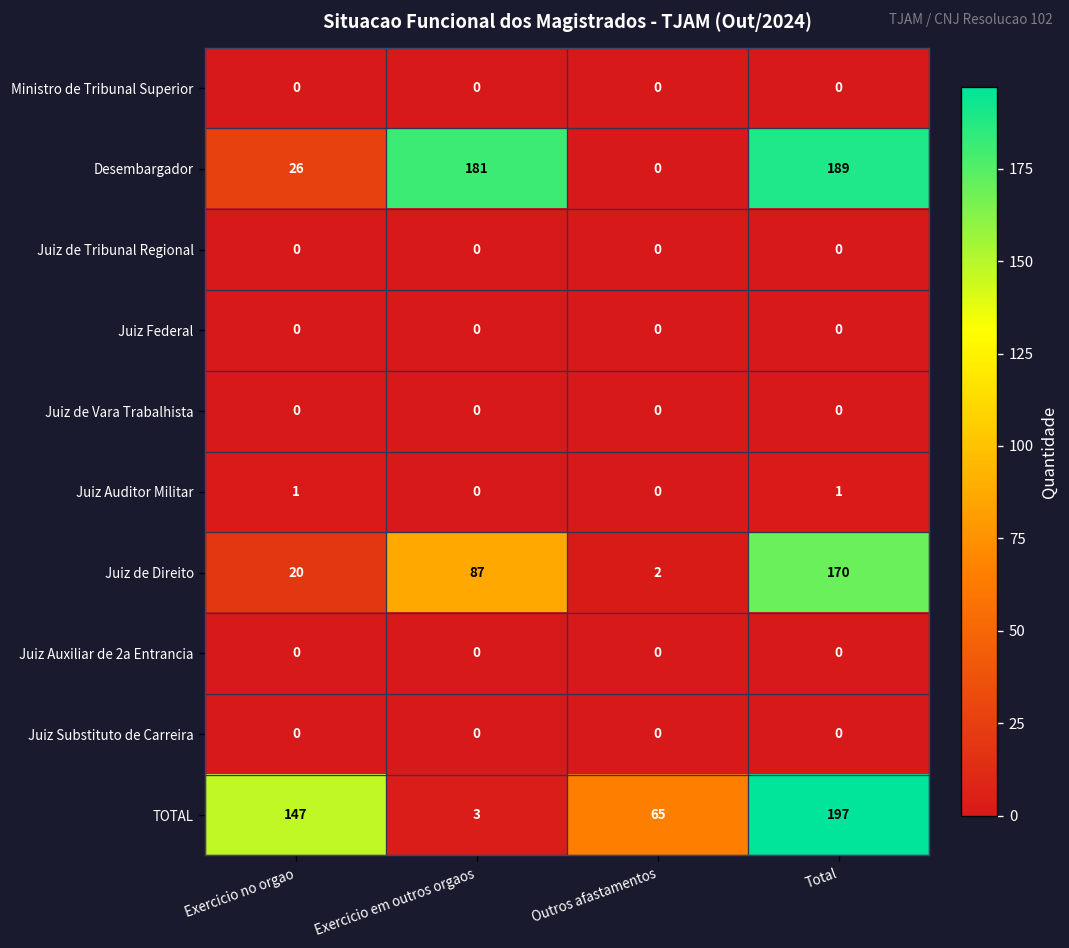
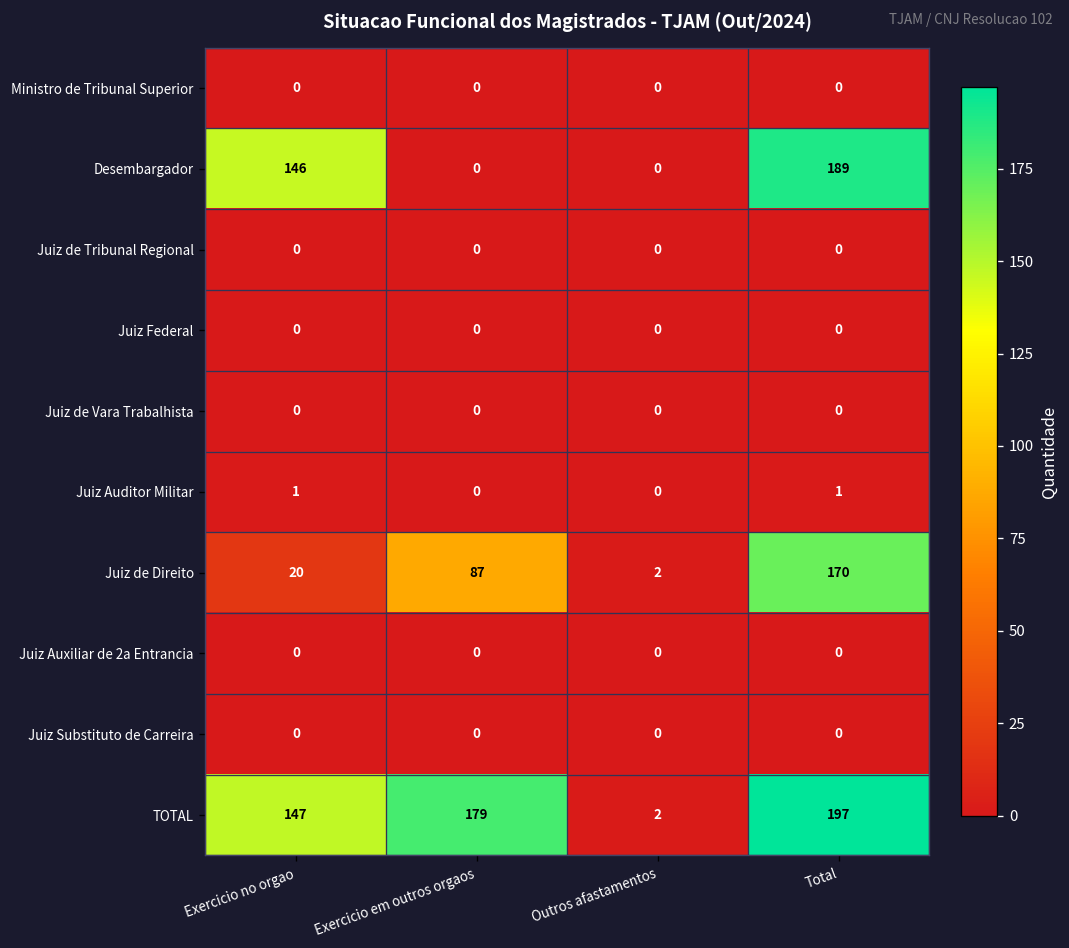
Desembargador, Exercicio no orgao: 26 -> 146
Desembargador, Exercicio em outros orgaos: 181 -> 0
TOTAL, Exercicio em outros orgaos: 3 -> 179
TOTAL, Outros afastamentos: 65 -> 2
